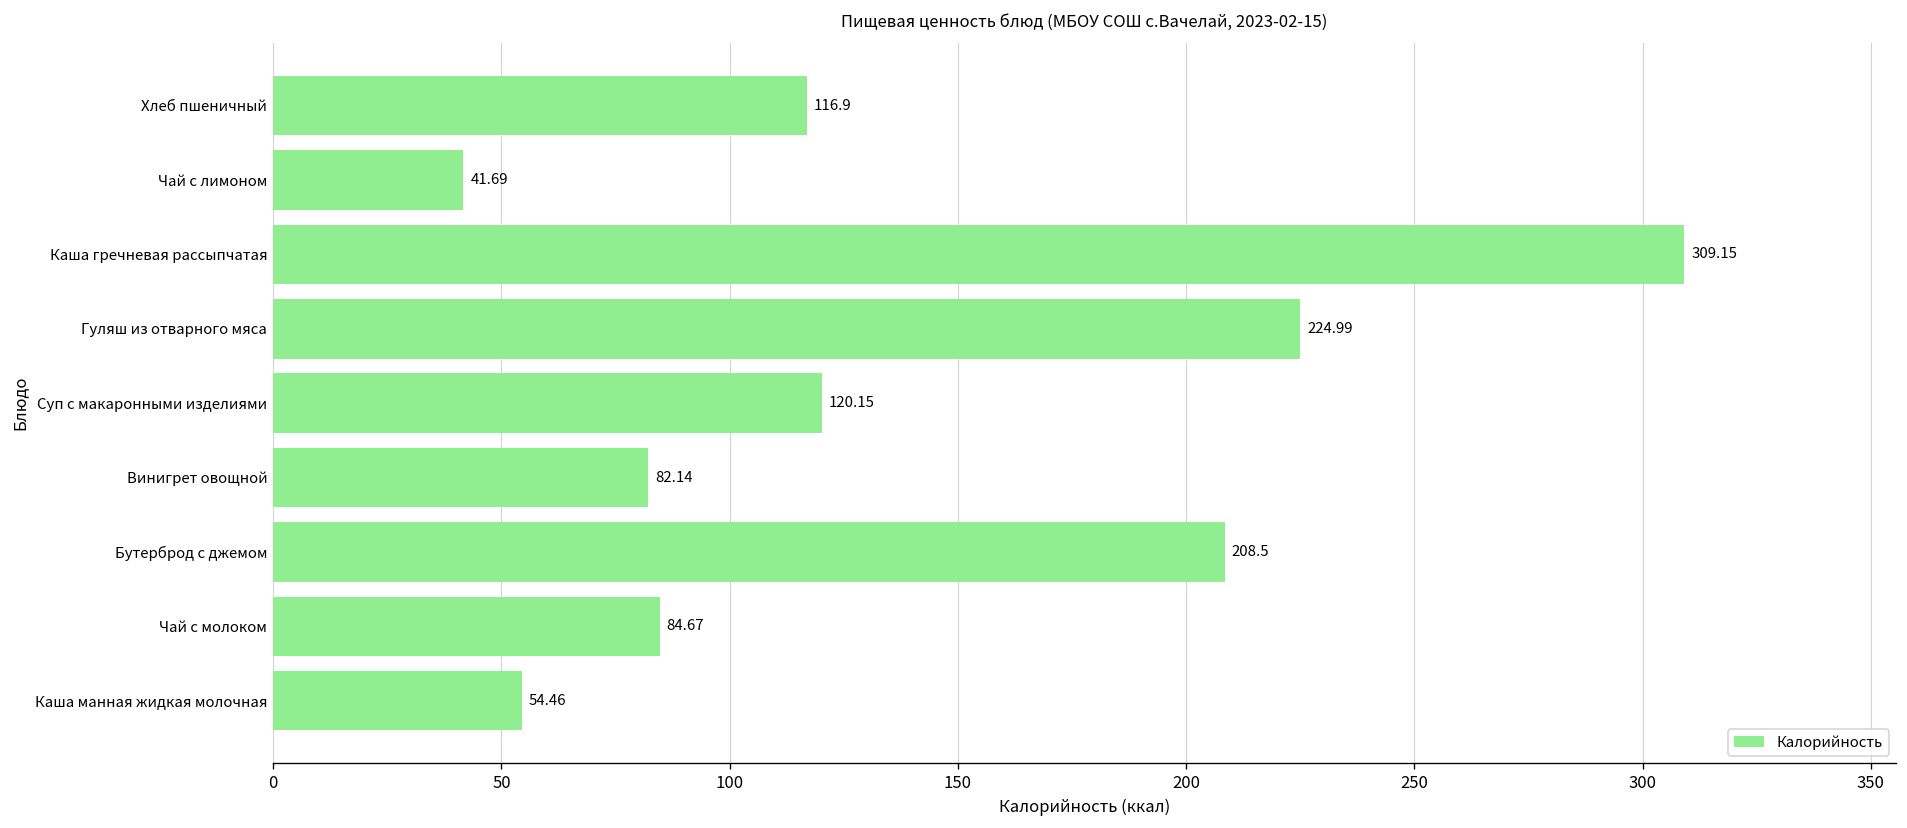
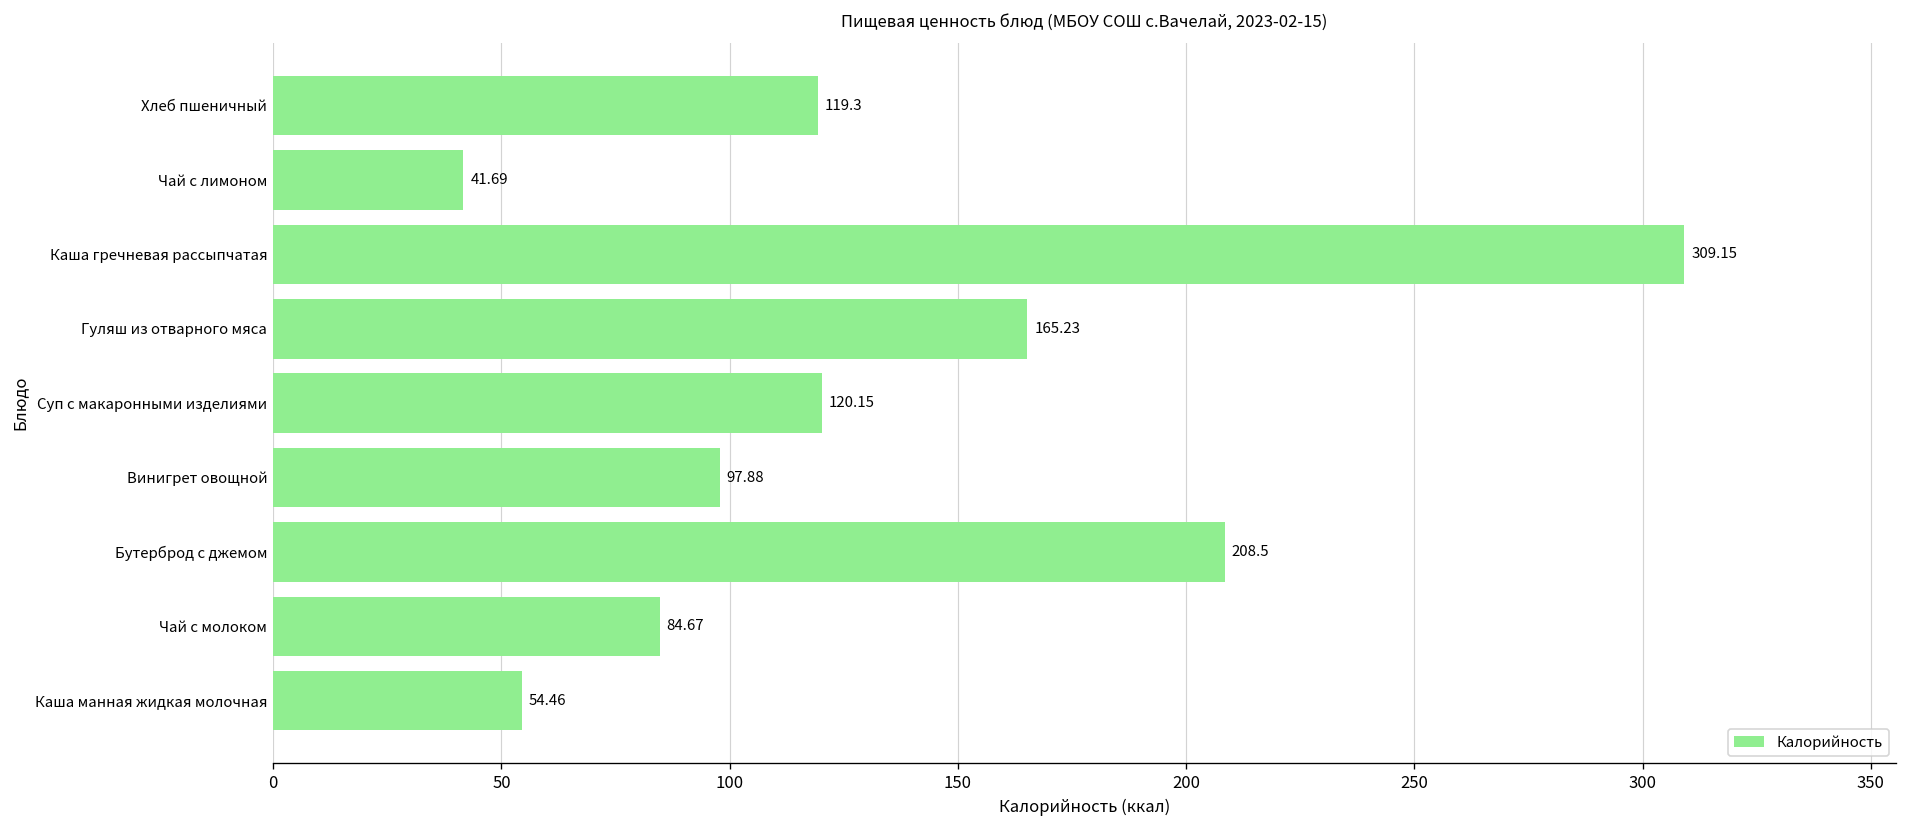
Хлеб пшеничный: 116.9 -> 119.3
Гуляш из отварного мяса: 224.99 -> 165.23
Винигрет овощной: 82.14 -> 97.88
